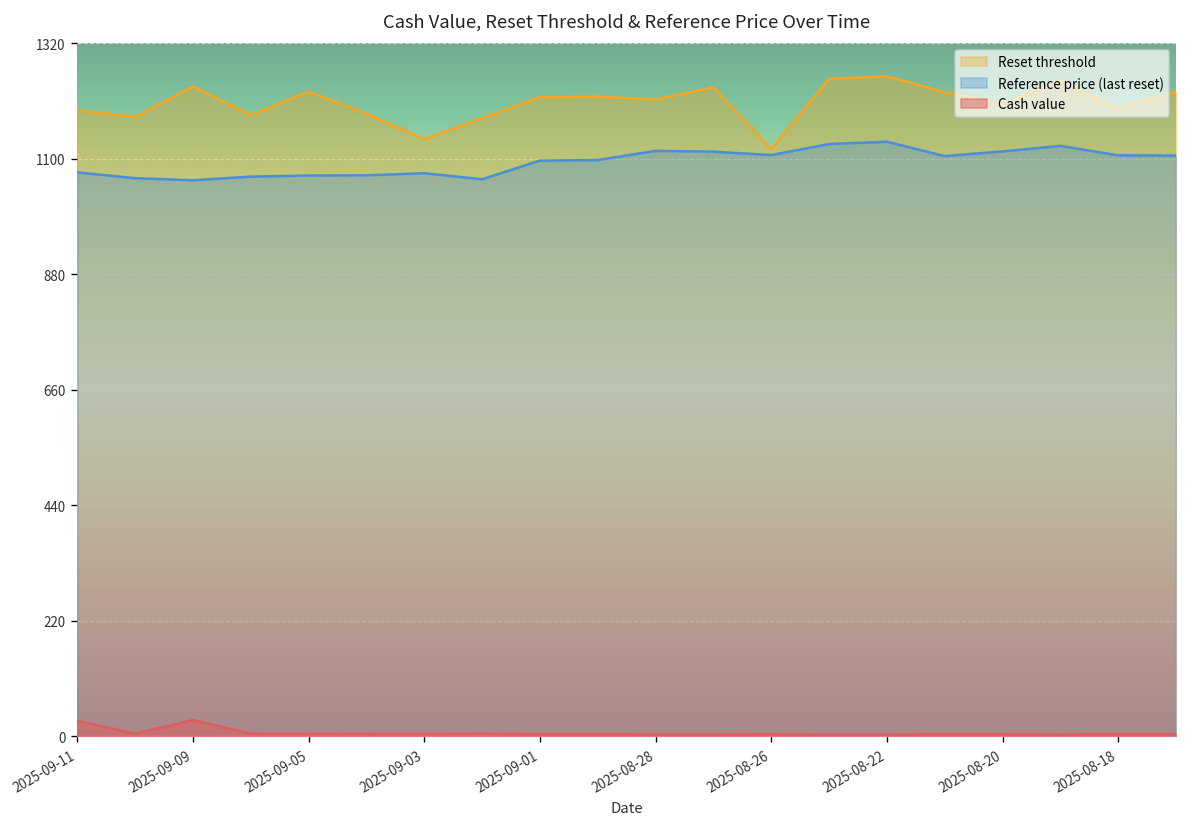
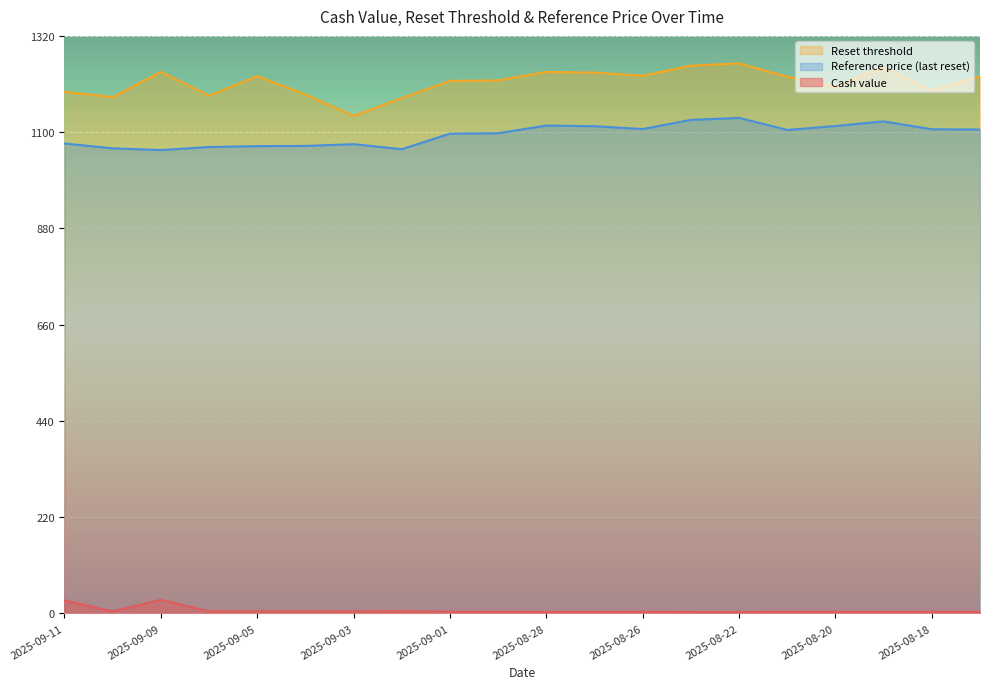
Reset threshold, 2025-08-28: 1210 -> 1240
Reset threshold, 2025-08-26: 1120 -> 1230
